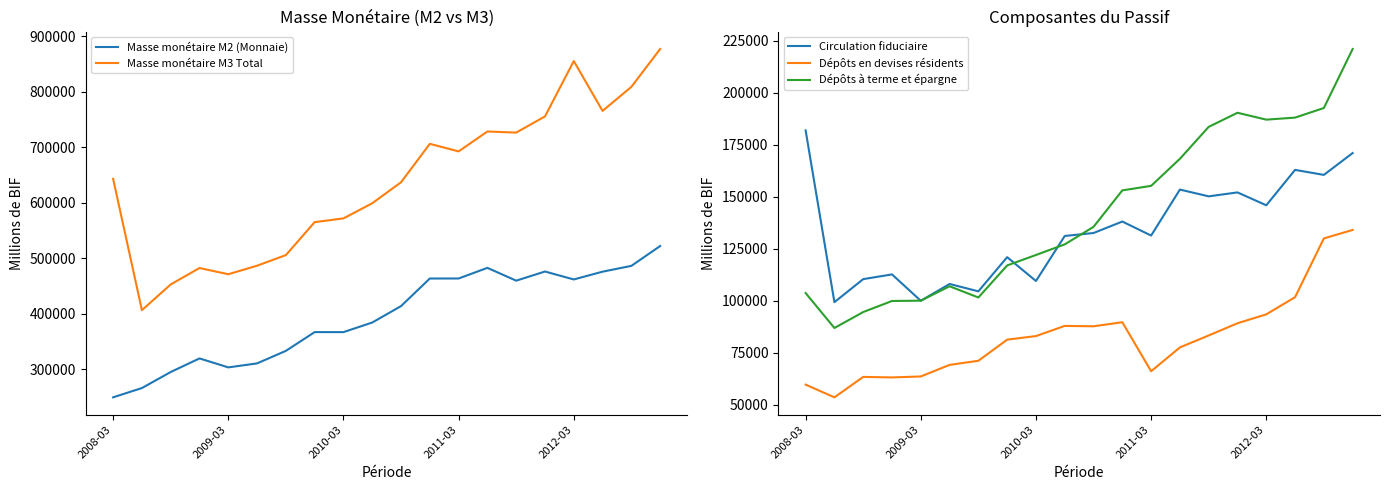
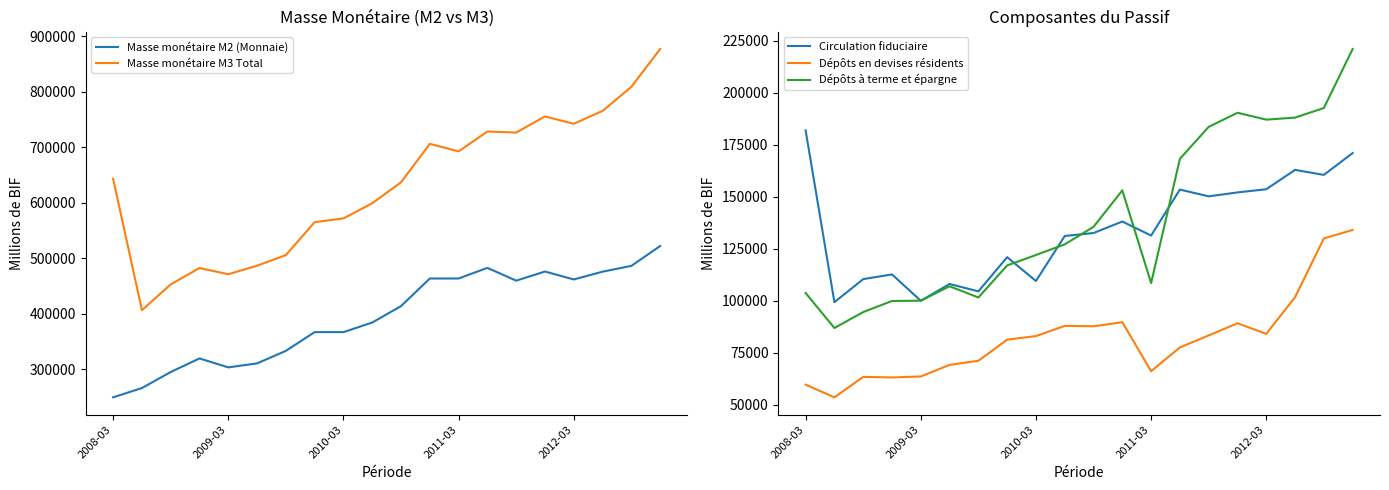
Masse Monétaire (M2 vs M3), Masse monétaire M3 Total, 2012-03: 860000 -> 740000
Composantes du Passif, Dépôts à terme et épargne, 2011-03: 155000 -> 108000
Composantes du Passif, Circulation fiduciaire, 2012-03: 146000 -> 154000
Composantes du Passif, Dépôts en devises résidents, 2012-03: 93000 -> 84000
